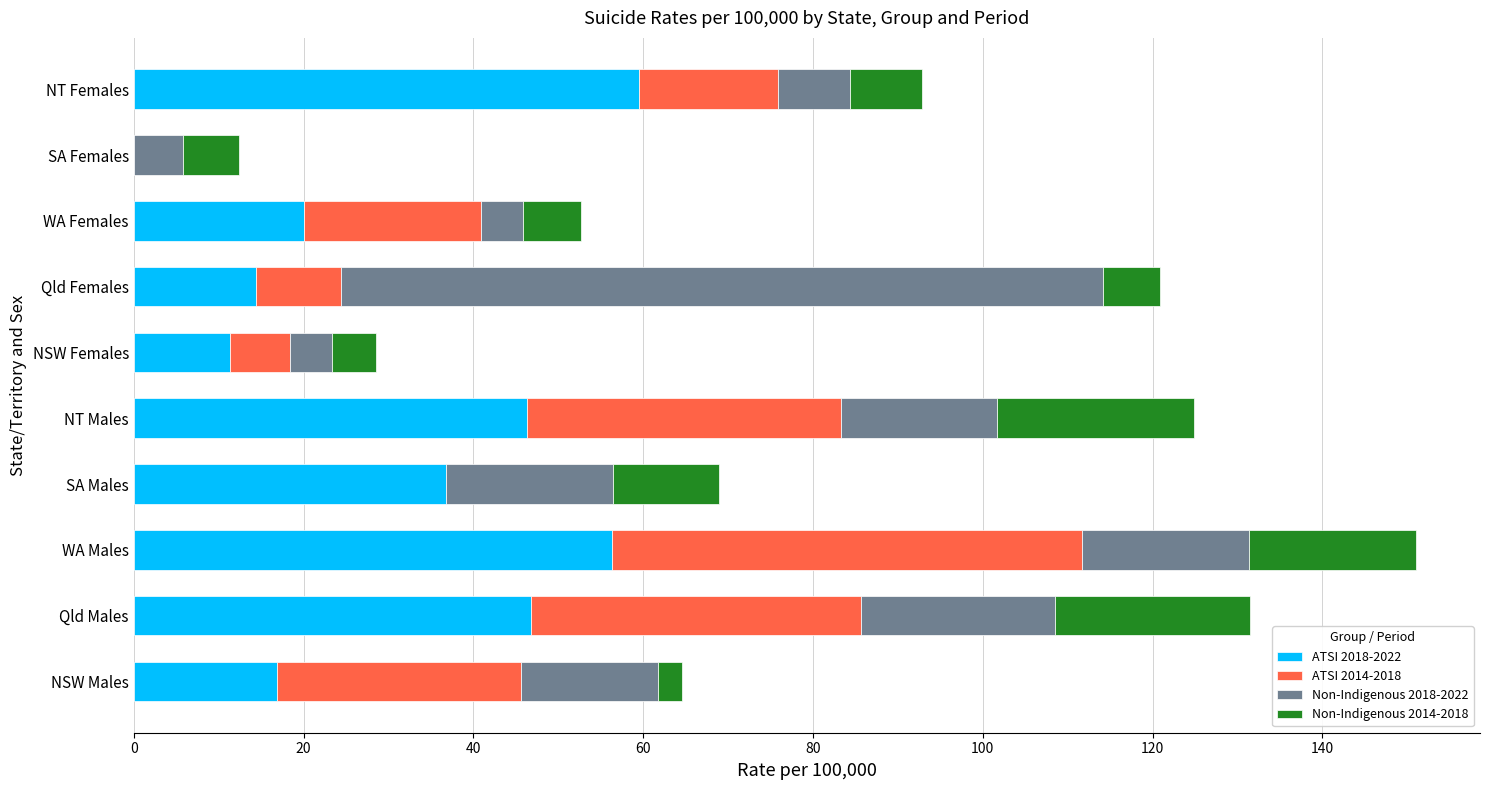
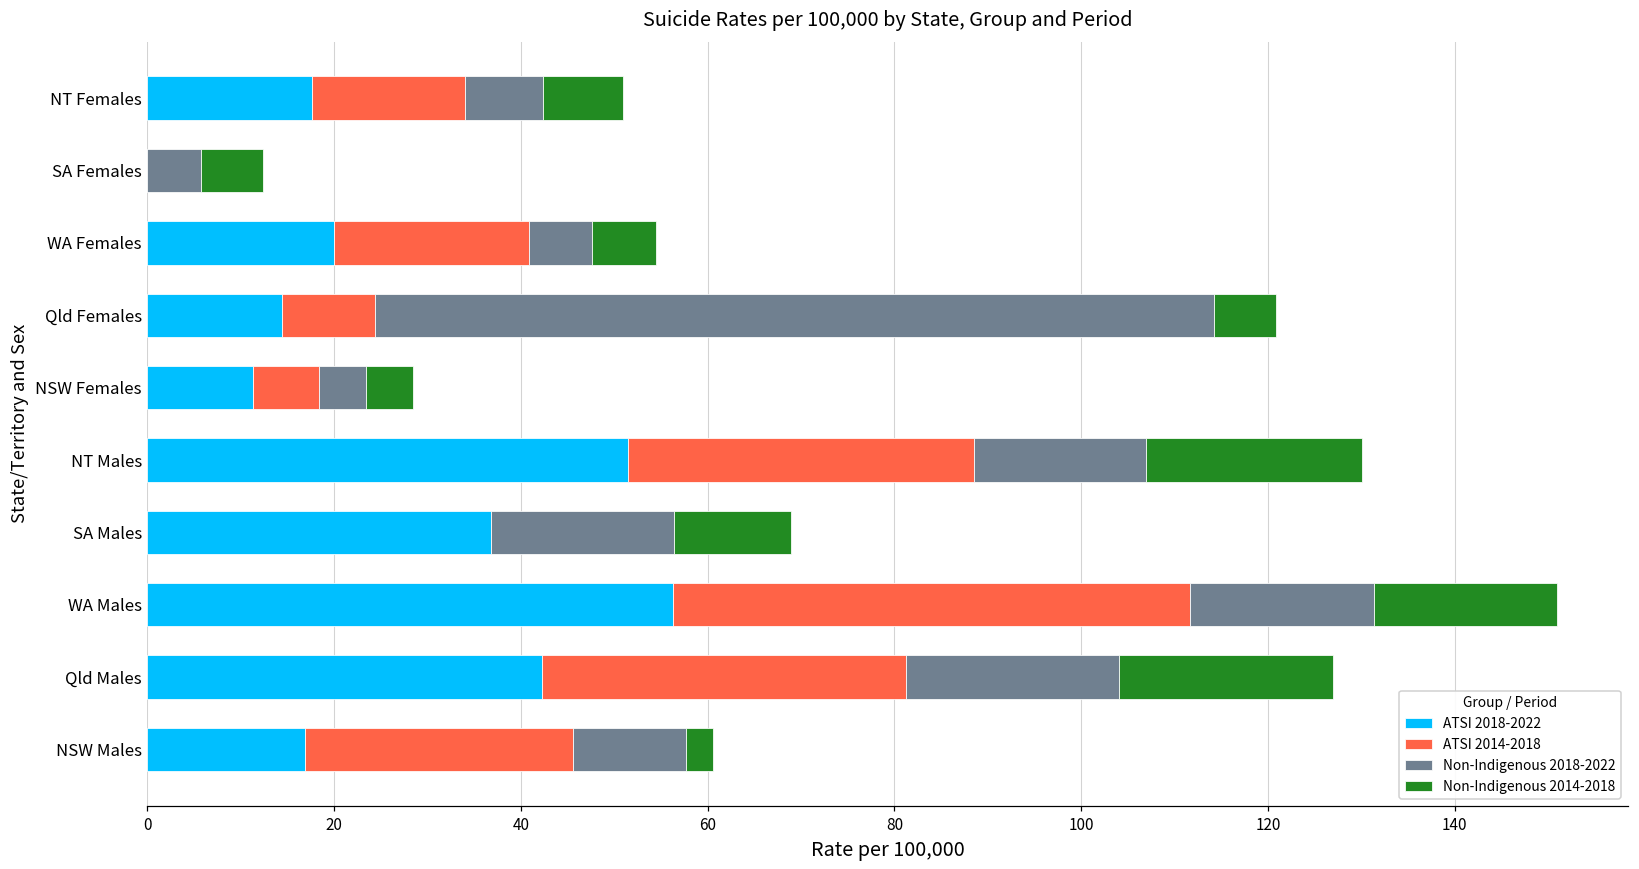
ATSI 2018-2022, NT Females: 60 -> 18
Non-Indigenous 2018-2022, WA Females: 5 -> 7
ATSI 2018-2022, NT Males: 46 -> 52
ATSI 2018-2022, Qld Males: 47 -> 42
Non-Indigenous 2018-2022, NSW Males: 16 -> 12
